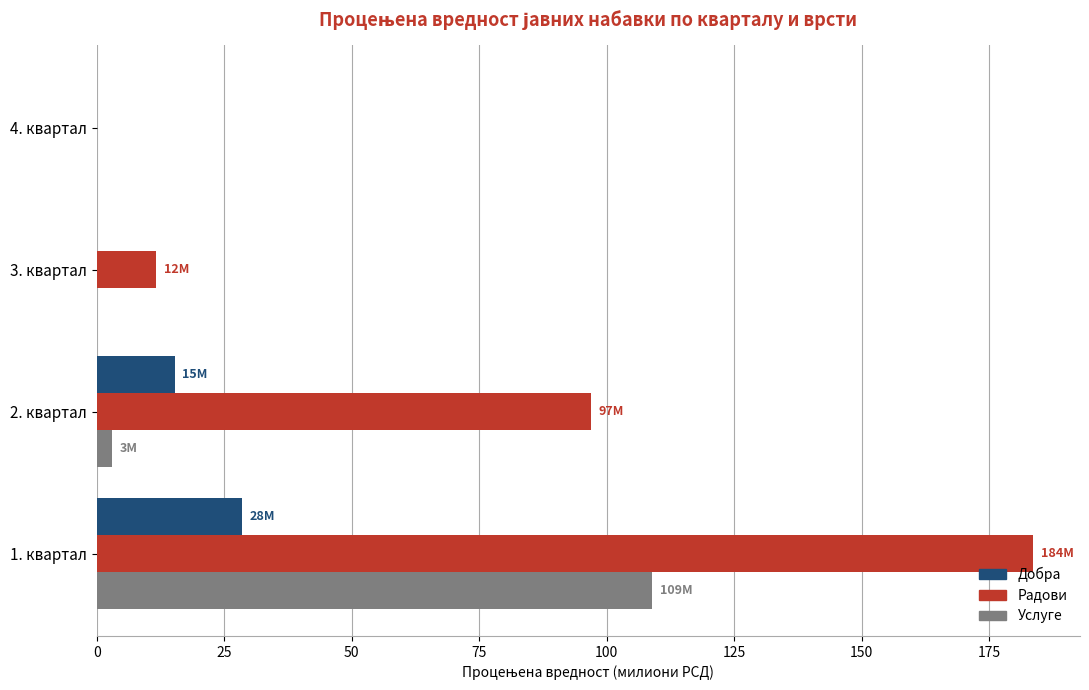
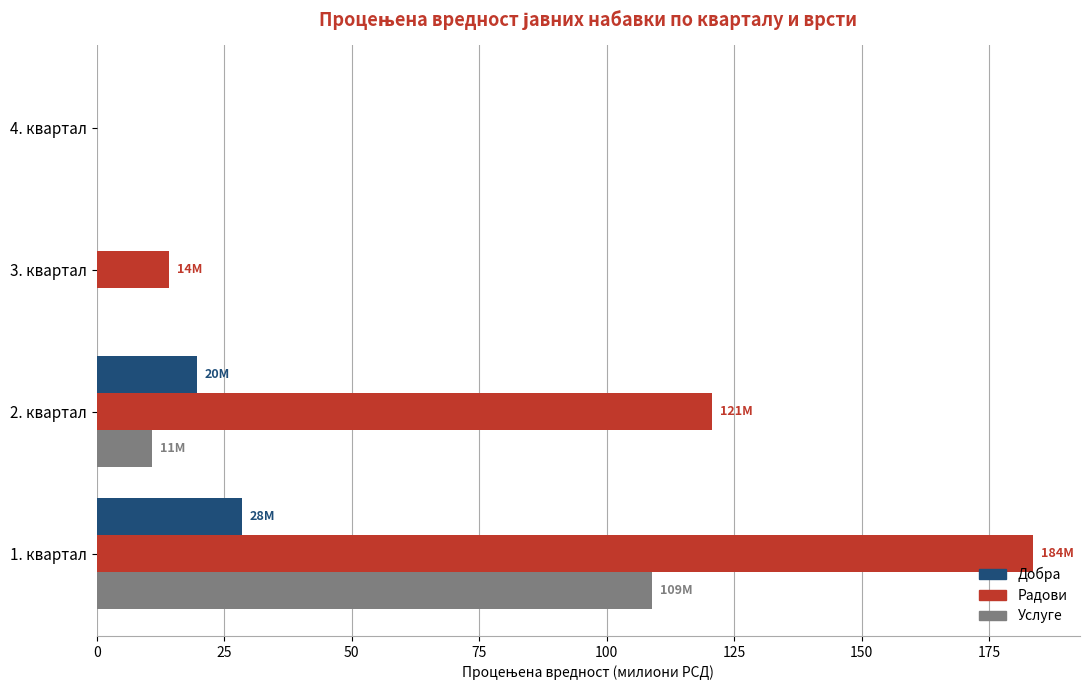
Радови, 3. квартал: 12M -> 14M
Добра, 2. квартал: 15M -> 20M
Радови, 2. квартал: 97M -> 121M
Услуге, 2. квартал: 3M -> 11M
